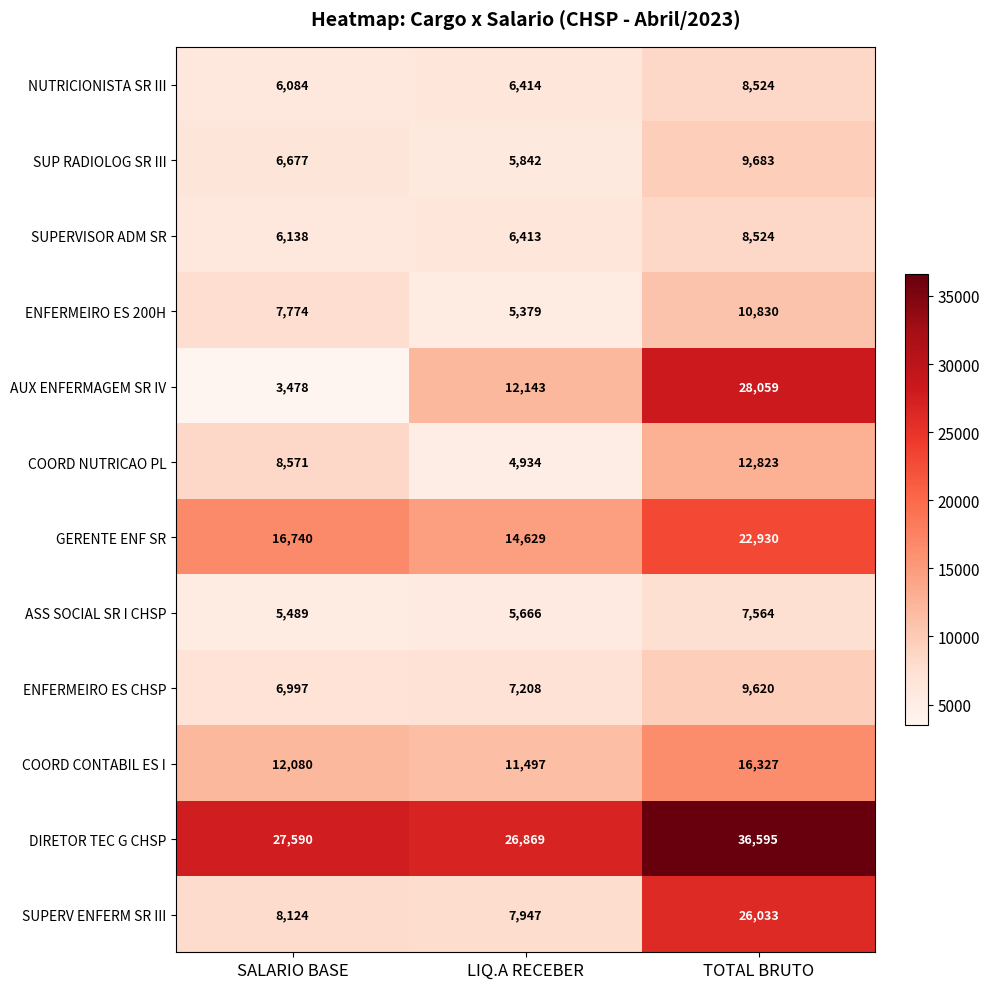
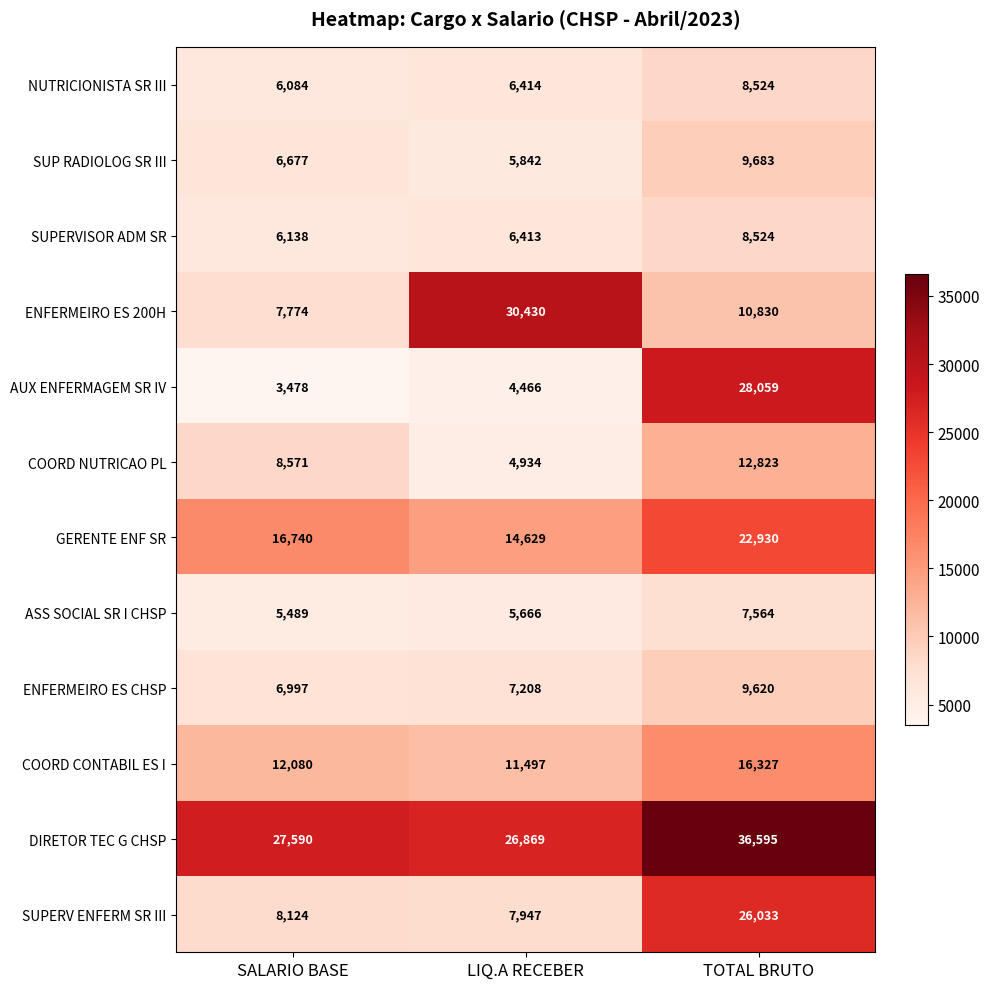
ENFERMEIRO ES 200H, LIQ.A RECEBER: 5,379 -> 30,430
AUX ENFERMAGEM SR IV, LIQ.A RECEBER: 12,143 -> 4,466
